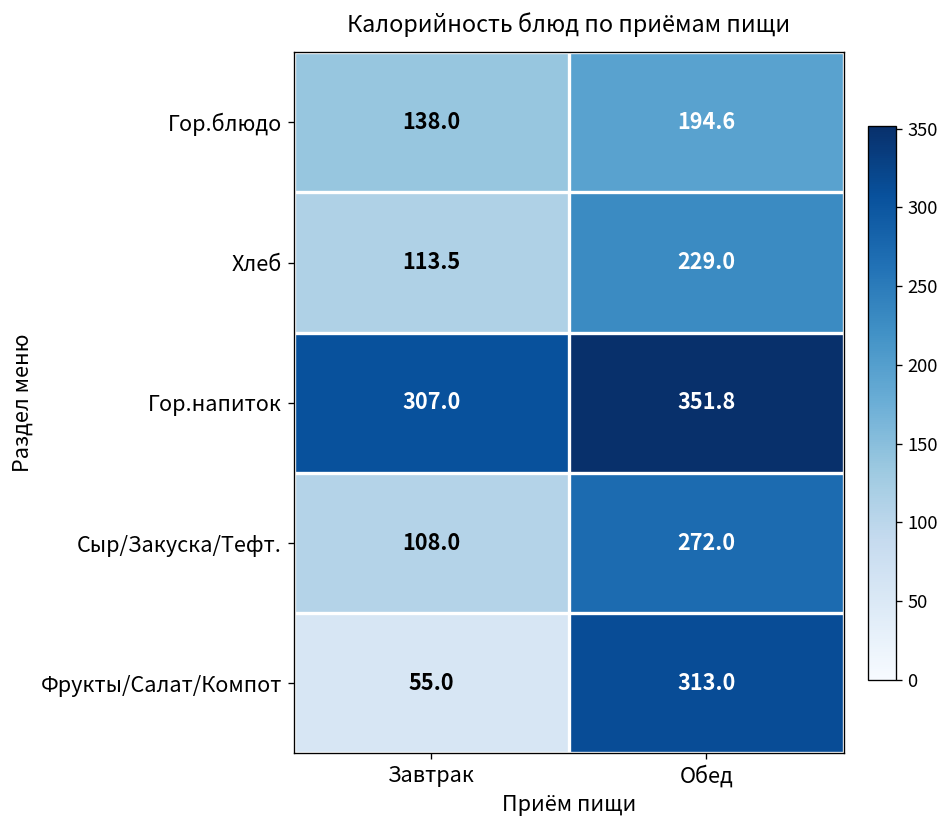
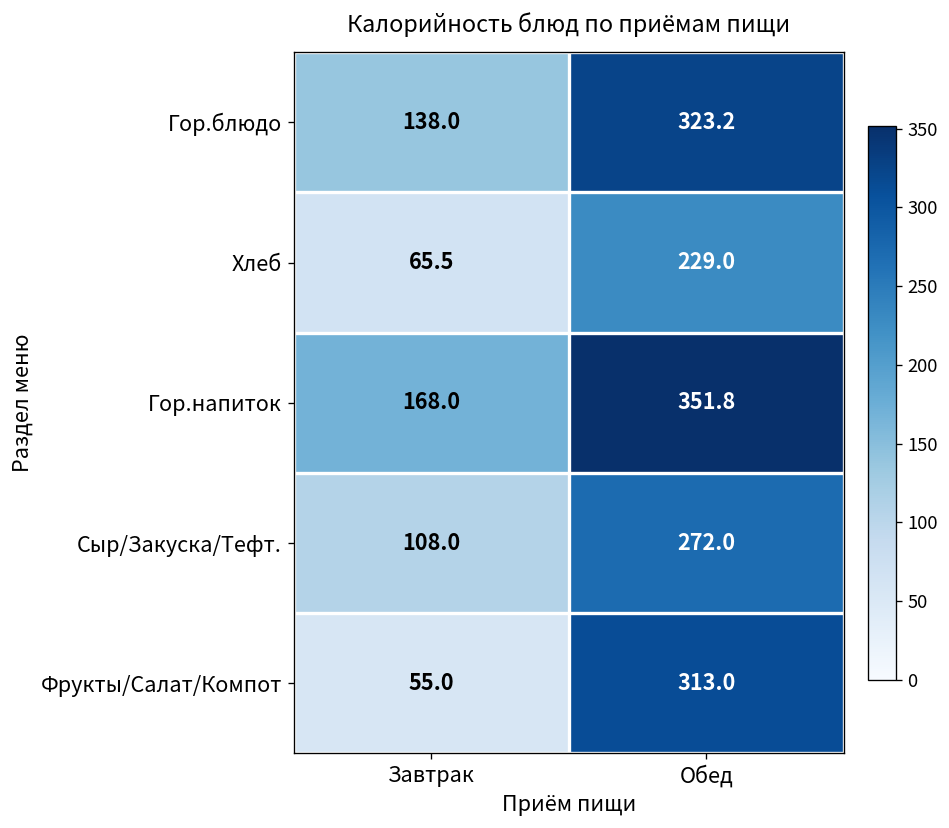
Гор.блюдо, Обед: 194.6 -> 323.2
Хлеб, Завтрак: 113.5 -> 65.5
Гор.напиток, Завтрак: 307.0 -> 168.0
